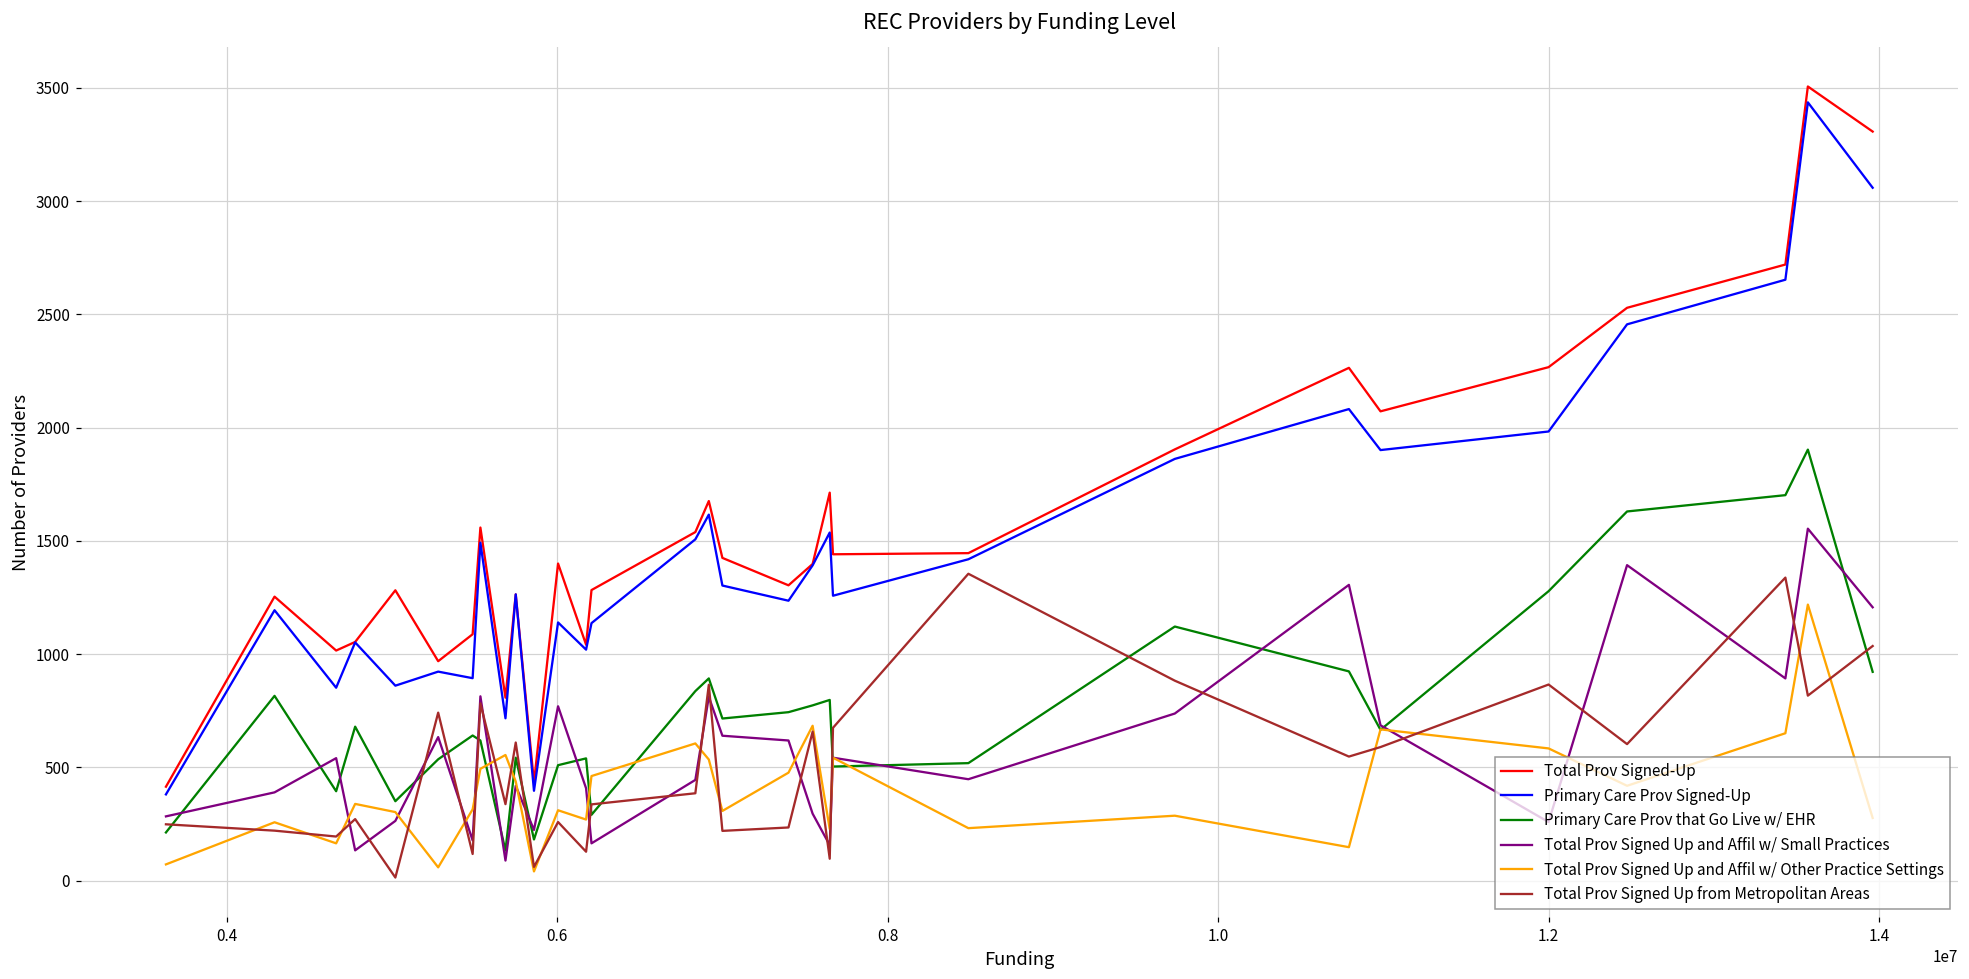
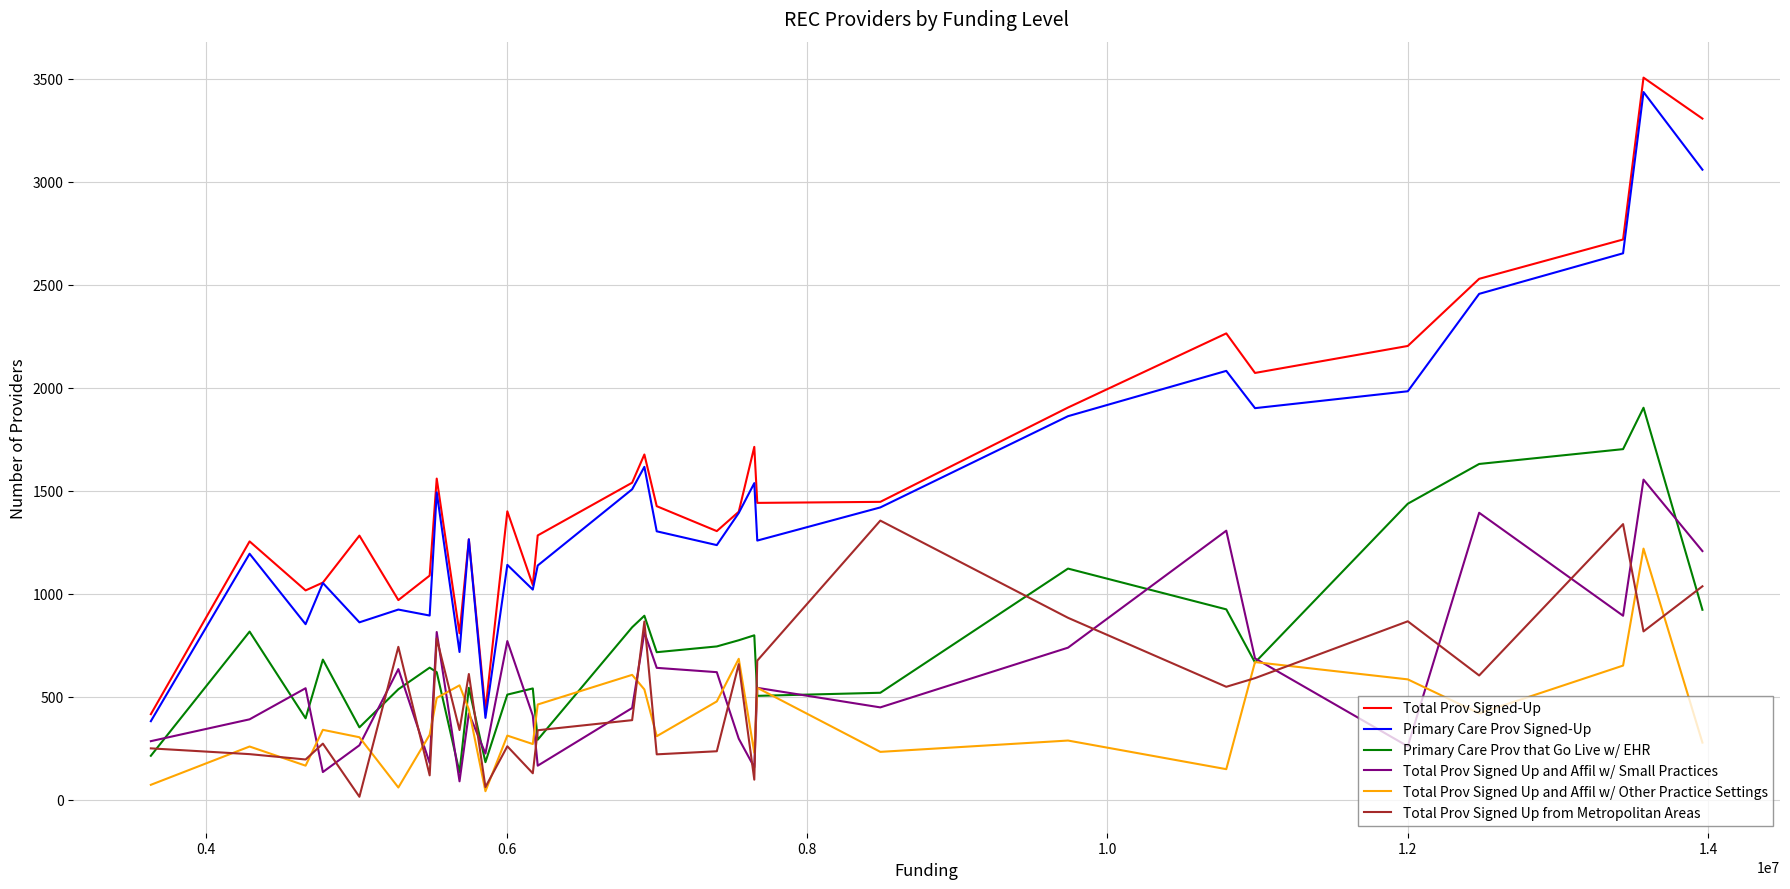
Total Prov Signed-Up, 1.2: 2270 -> 2200
Primary Care Prov that Go Live w/ EHR, 1.2: 1280 -> 1440
